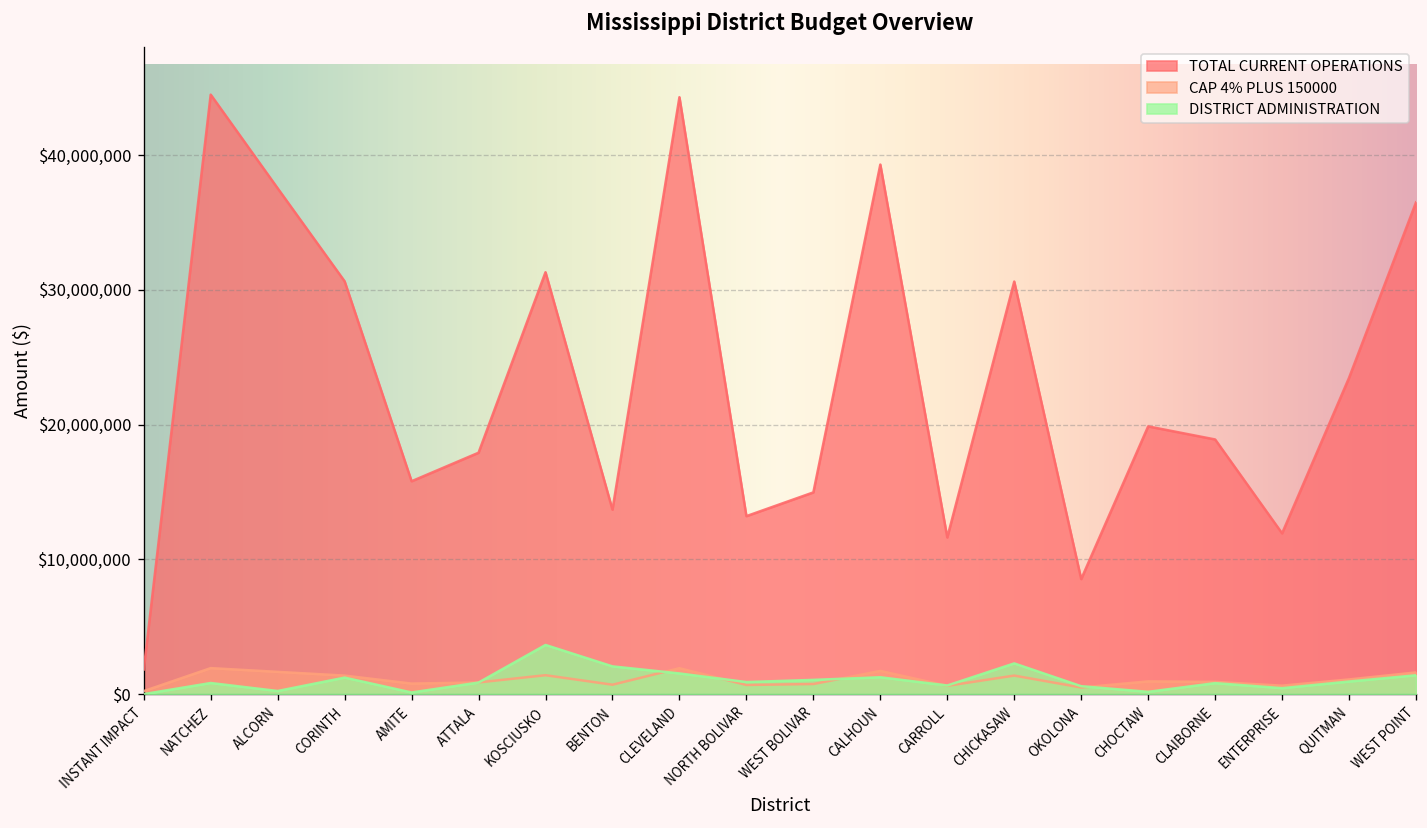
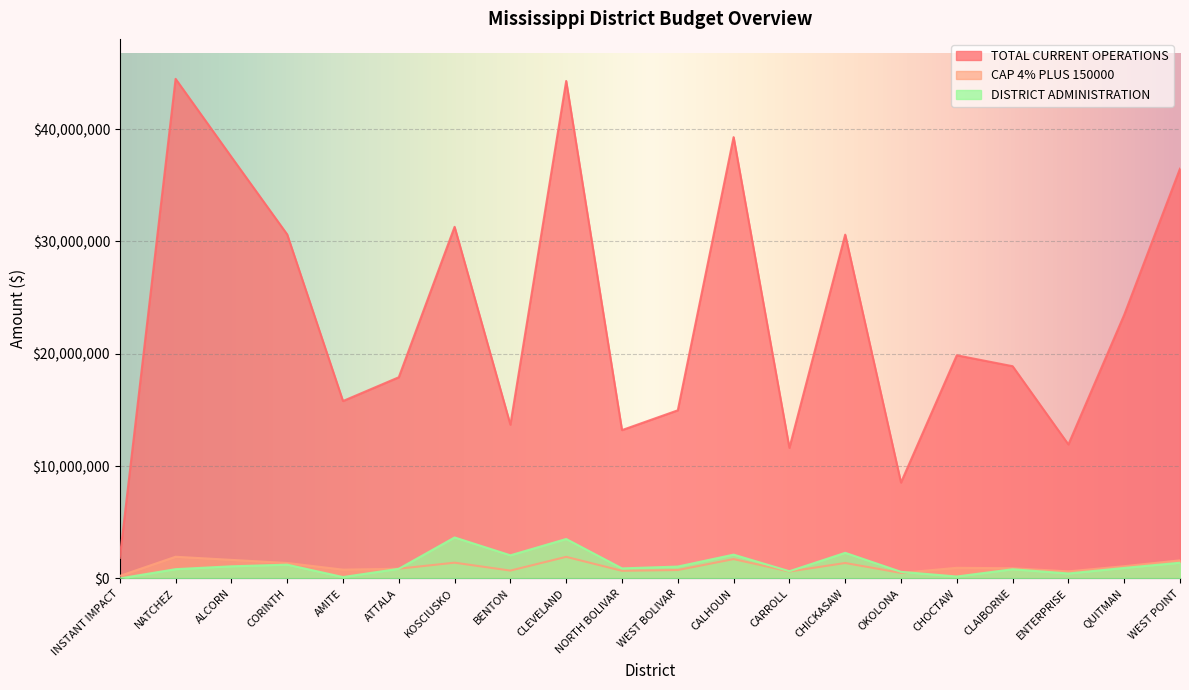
DISTRICT ADMINISTRATION, ALCORN: $200,000 -> $1,100,000
DISTRICT ADMINISTRATION, CLEVELAND: $1,500,000 -> $3,500,000
DISTRICT ADMINISTRATION, CALHOUN: $1,300,000 -> $2,100,000
